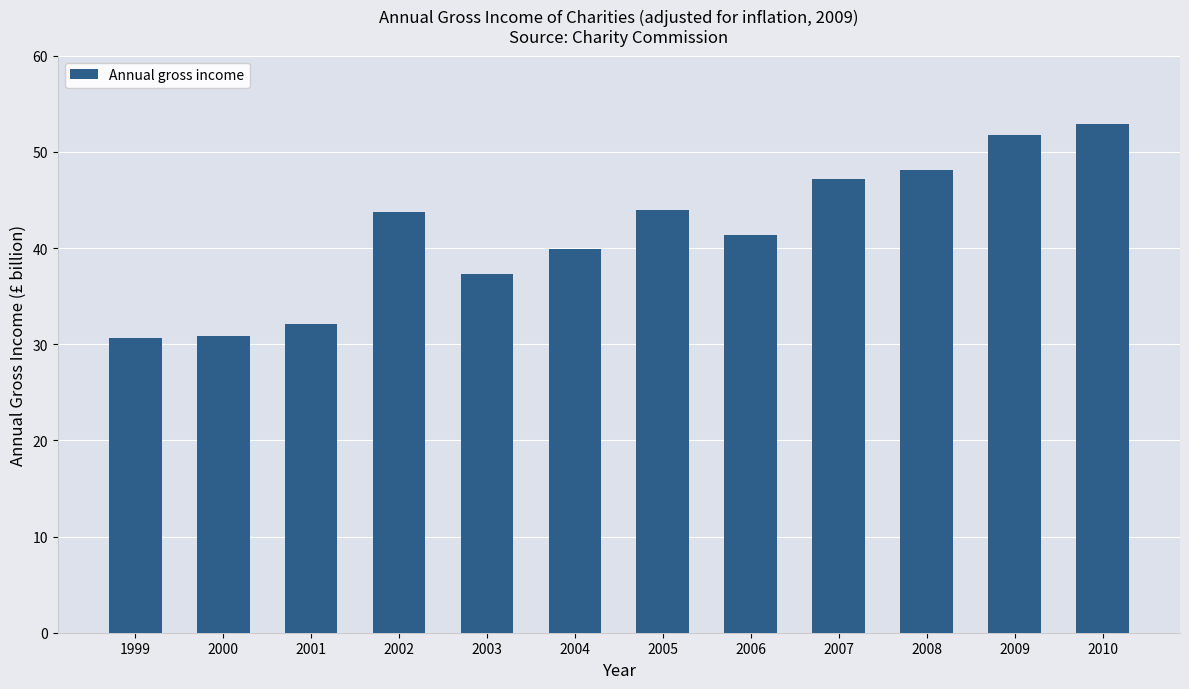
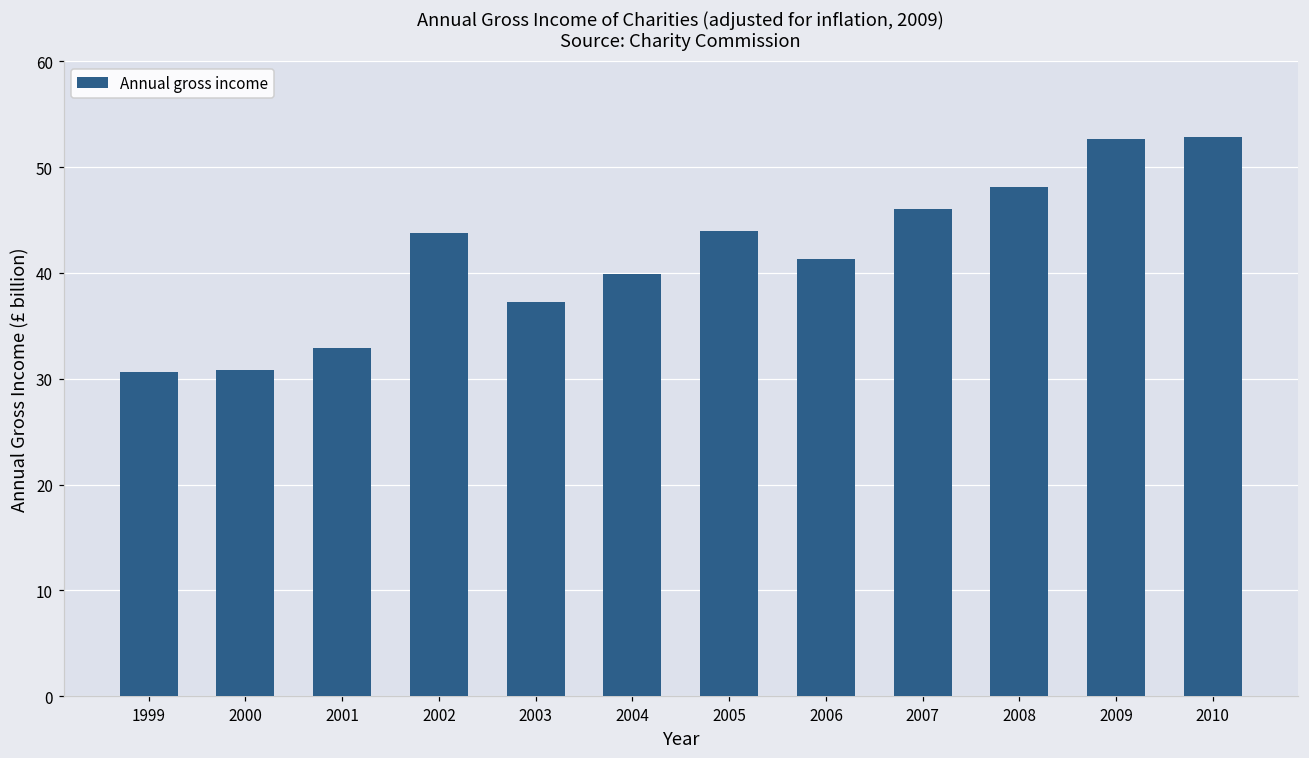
2001: 32 -> 33
2007: 47 -> 46
2009: 52 -> 53
